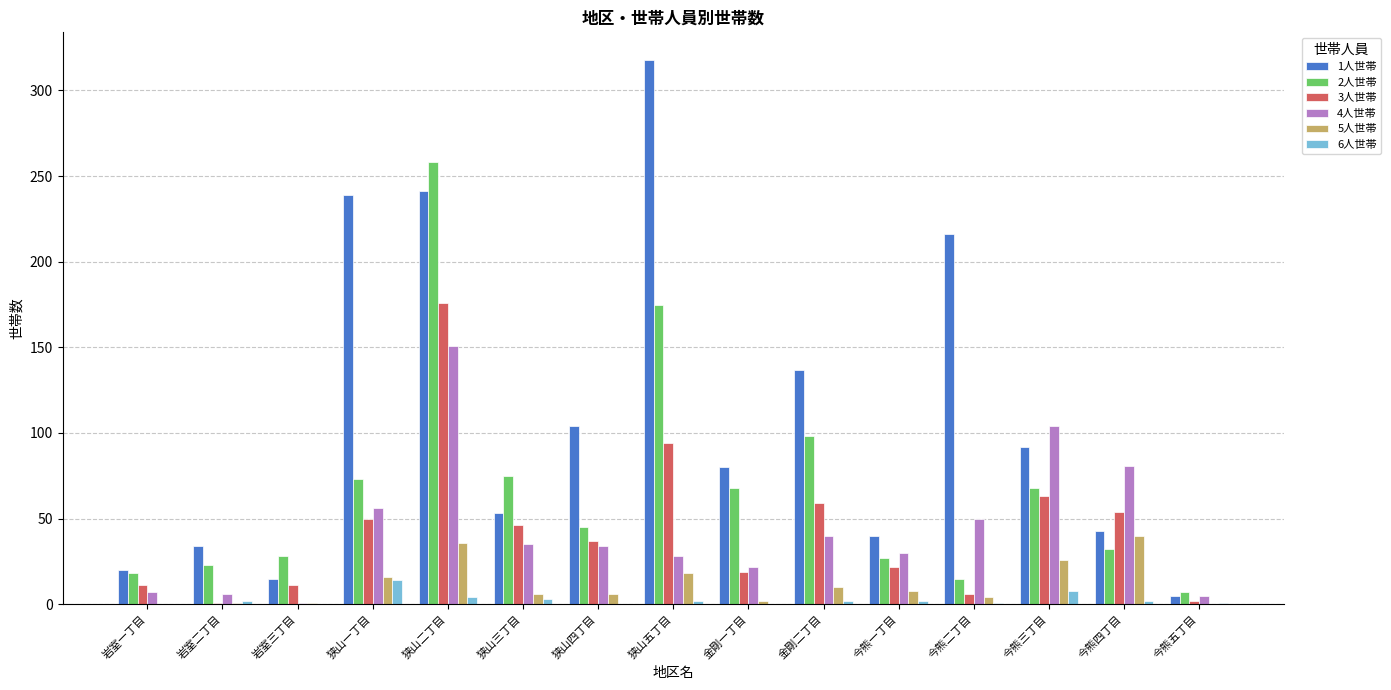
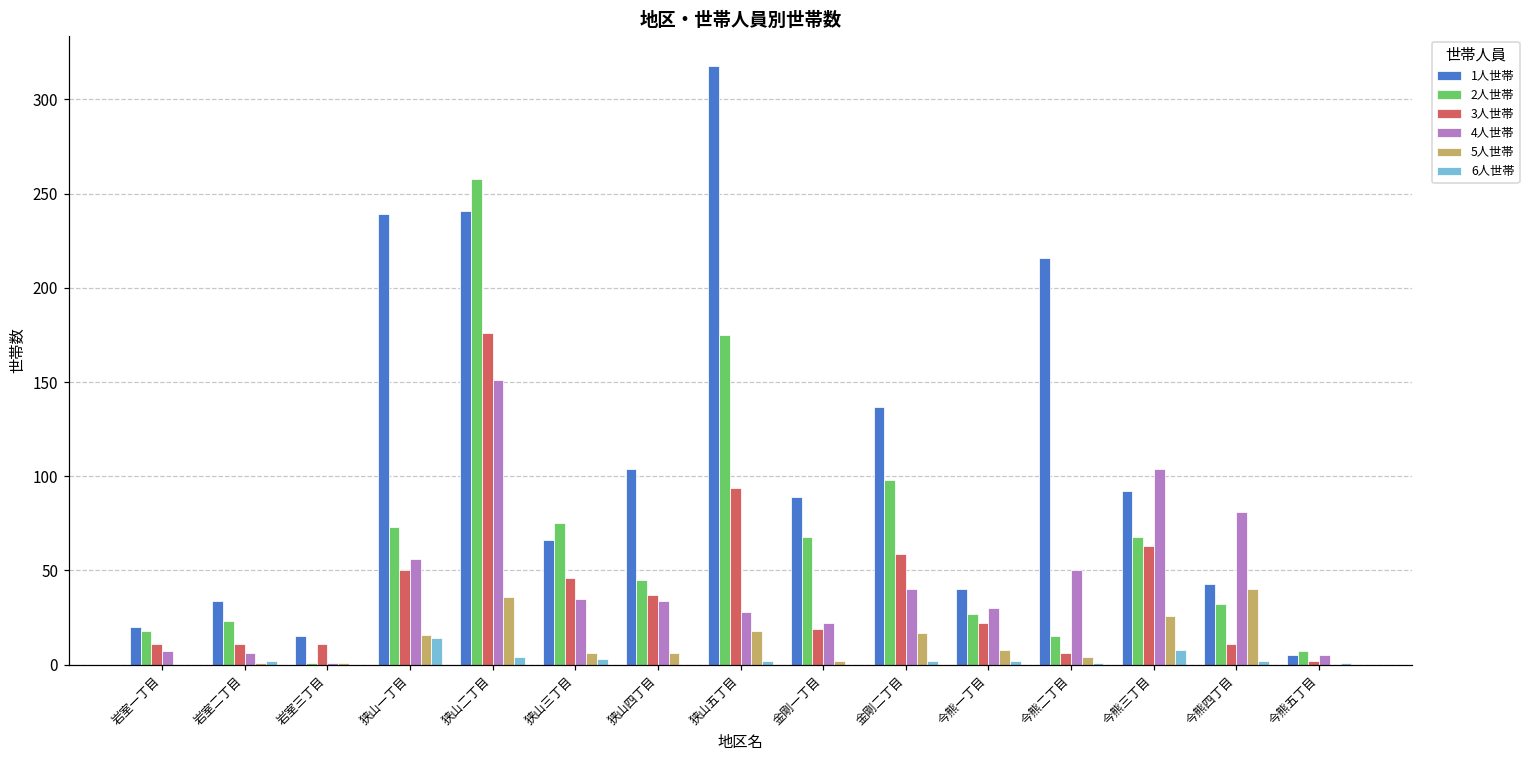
3人世帯, 岩室二丁目: 1 -> 11
2人世帯, 岩室三丁目: 28 -> 1
1人世帯, 狭山三丁目: 53 -> 66
1人世帯, 金剛一丁目: 80 -> 89
5人世帯, 金剛二丁目: 10 -> 17
3人世帯, 今熊四丁目: 54 -> 11
